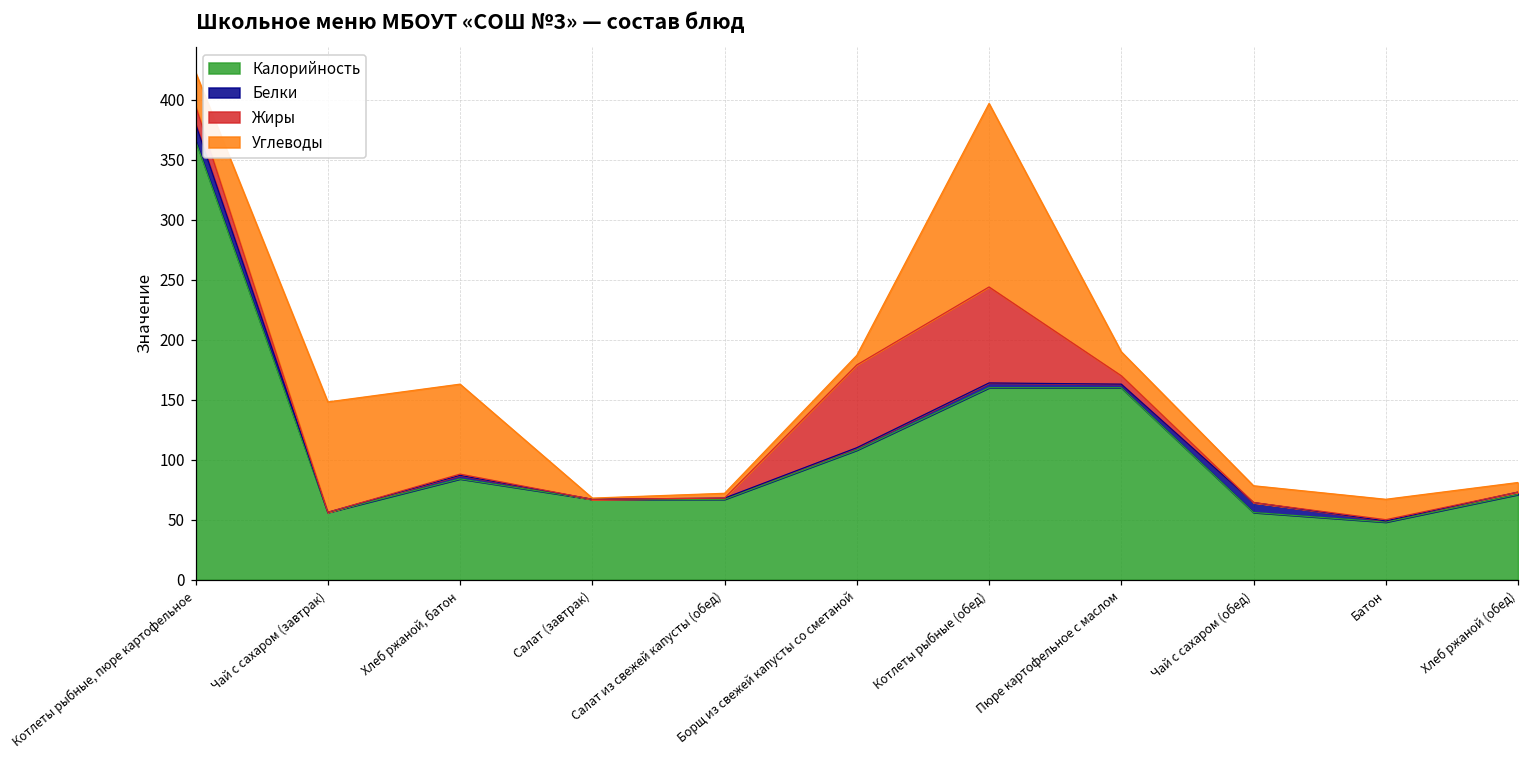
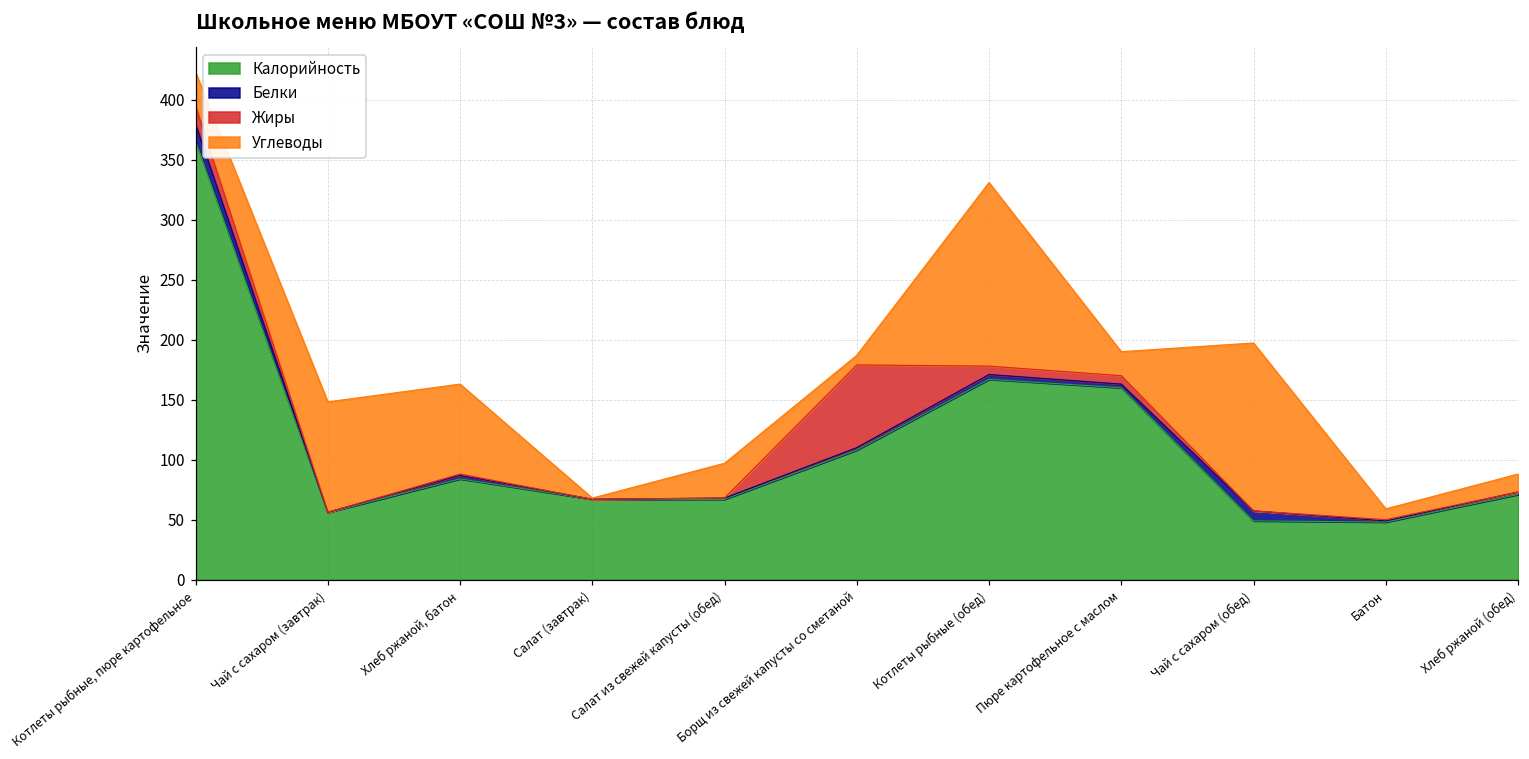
Углеводы, Салат из свежей капусты (обед): 4 -> 29
Калорийность, Котлеты рыбные (обед): 160 -> 167
Жиры, Котлеты рыбные (обед): 80 -> 7
Калорийность, Чай с сахаром (обед): 56 -> 49
Углеводы, Чай с сахаром (обед): 14 -> 140
Углеводы, Батон: 17 -> 9
Углеводы, Хлеб ржаной (обед): 8 -> 15
